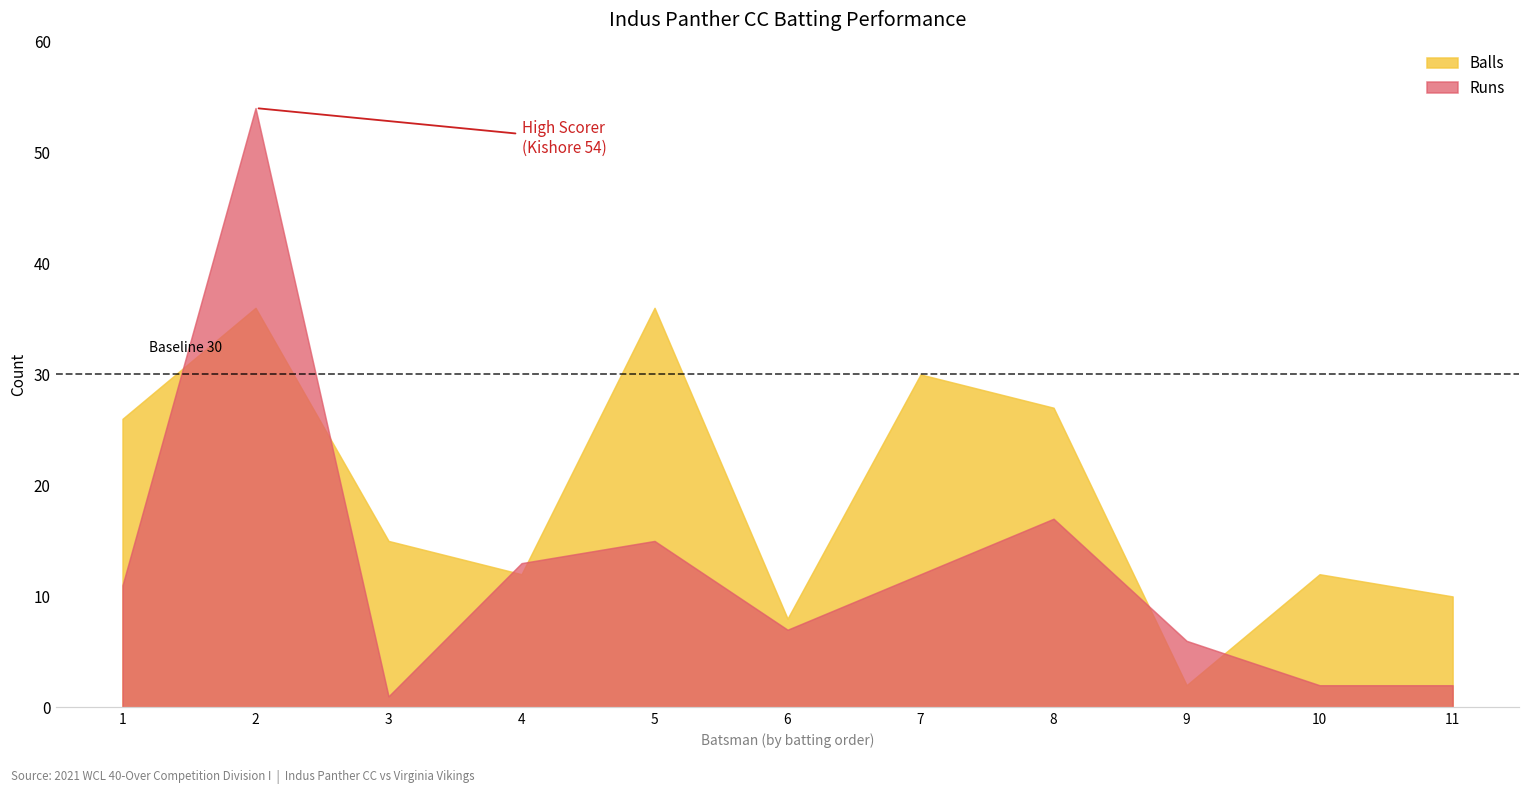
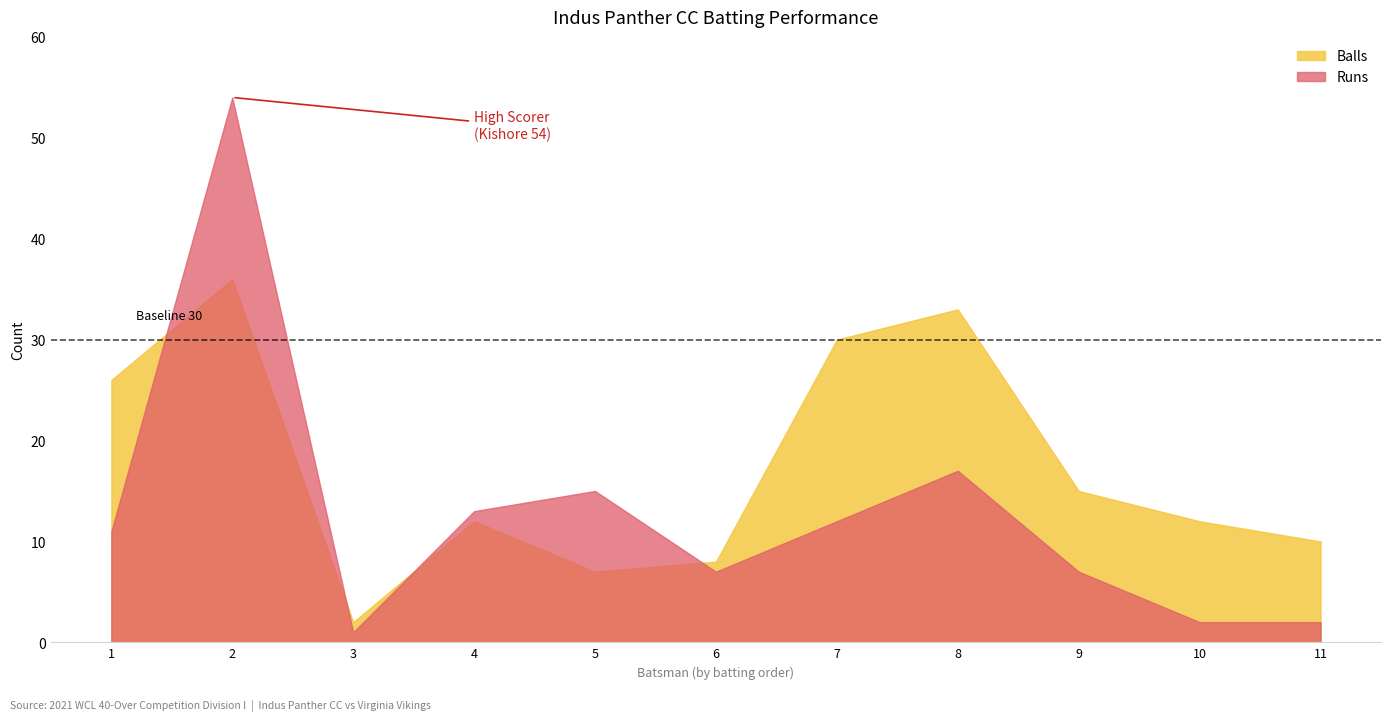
Balls, 3: 15 -> 2
Balls, 5: 36 -> 7
Balls, 8: 27 -> 33
Balls, 9: 2 -> 15
Runs, 9: 6 -> 7
